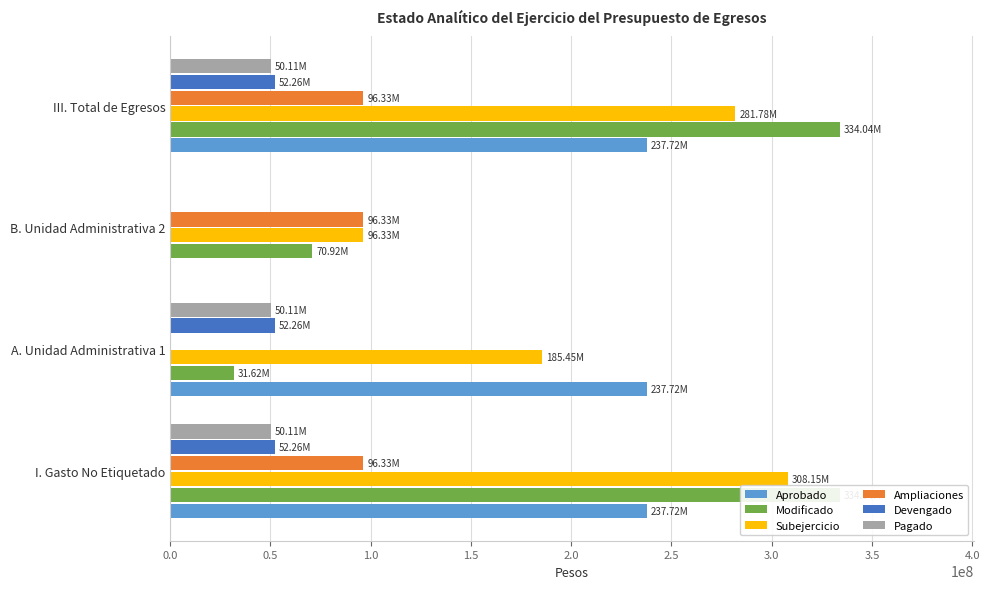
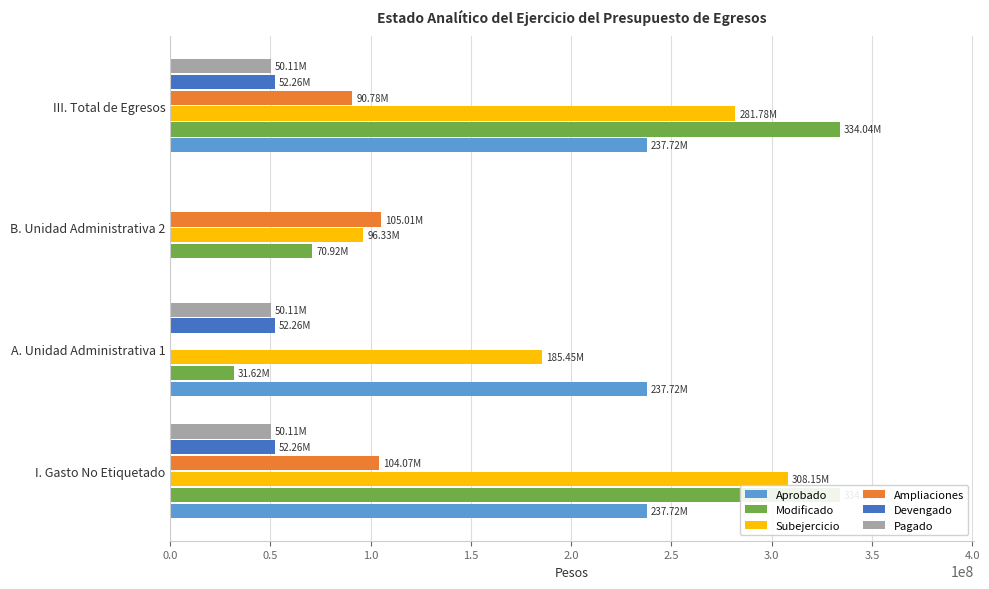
Ampliaciones, III. Total de Egresos: 96.33M -> 90.78M
Ampliaciones, B. Unidad Administrativa 2: 96.33M -> 105.01M
Ampliaciones, I. Gasto No Etiquetado: 96.33M -> 104.07M
